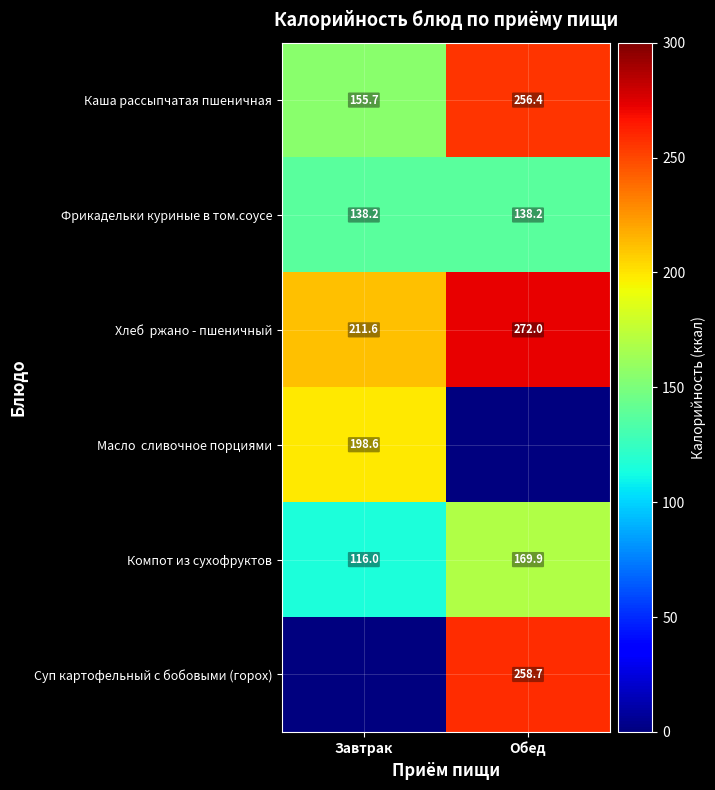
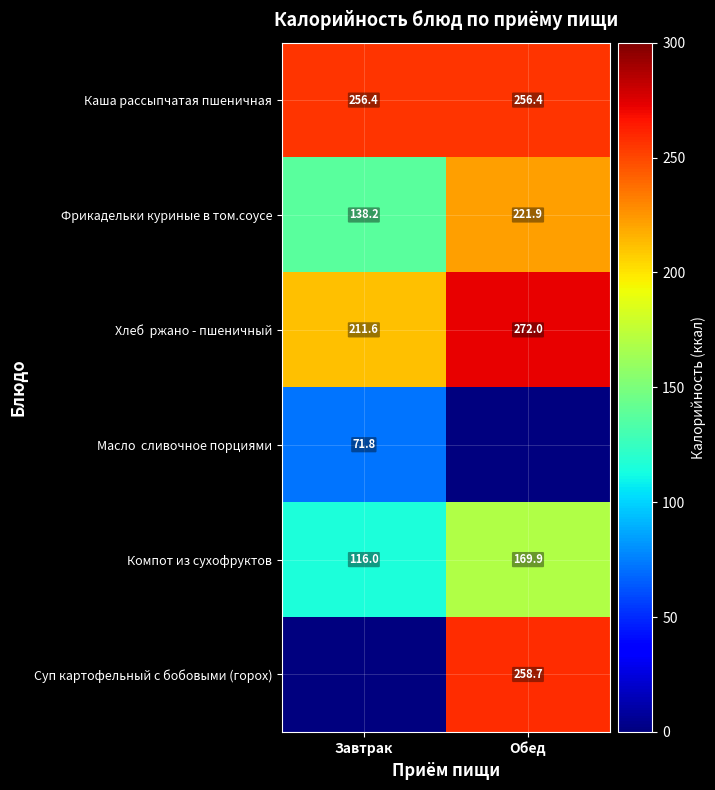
Каша рассыпчатая пшеничная, Завтрак: 155.7 -> 256.4
Фрикадельки куриные в том.соусе, Обед: 138.2 -> 221.9
Масло сливочное порциями, Завтрак: 198.6 -> 71.8
